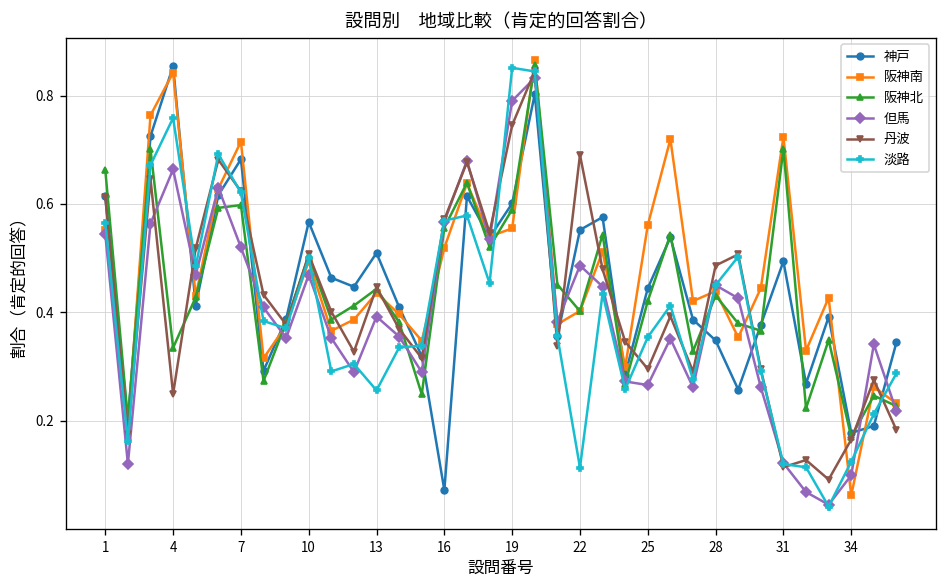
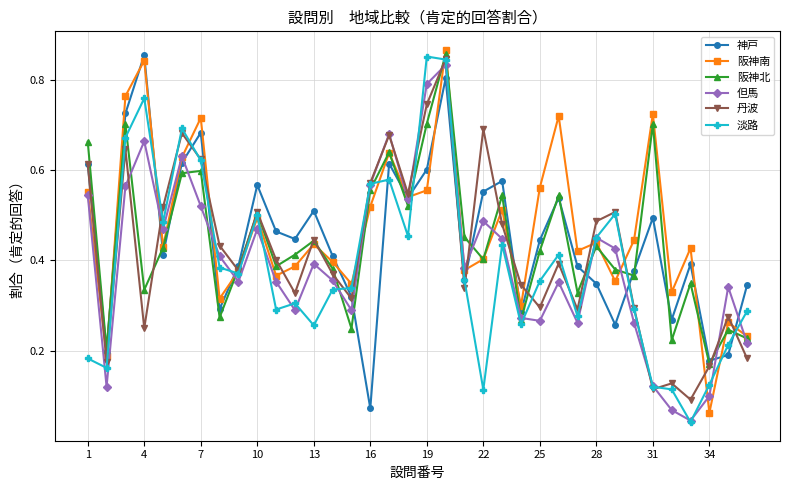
淡路, 1: 0.57 -> 0.18
阪神北, 19: 0.59 -> 0.70
